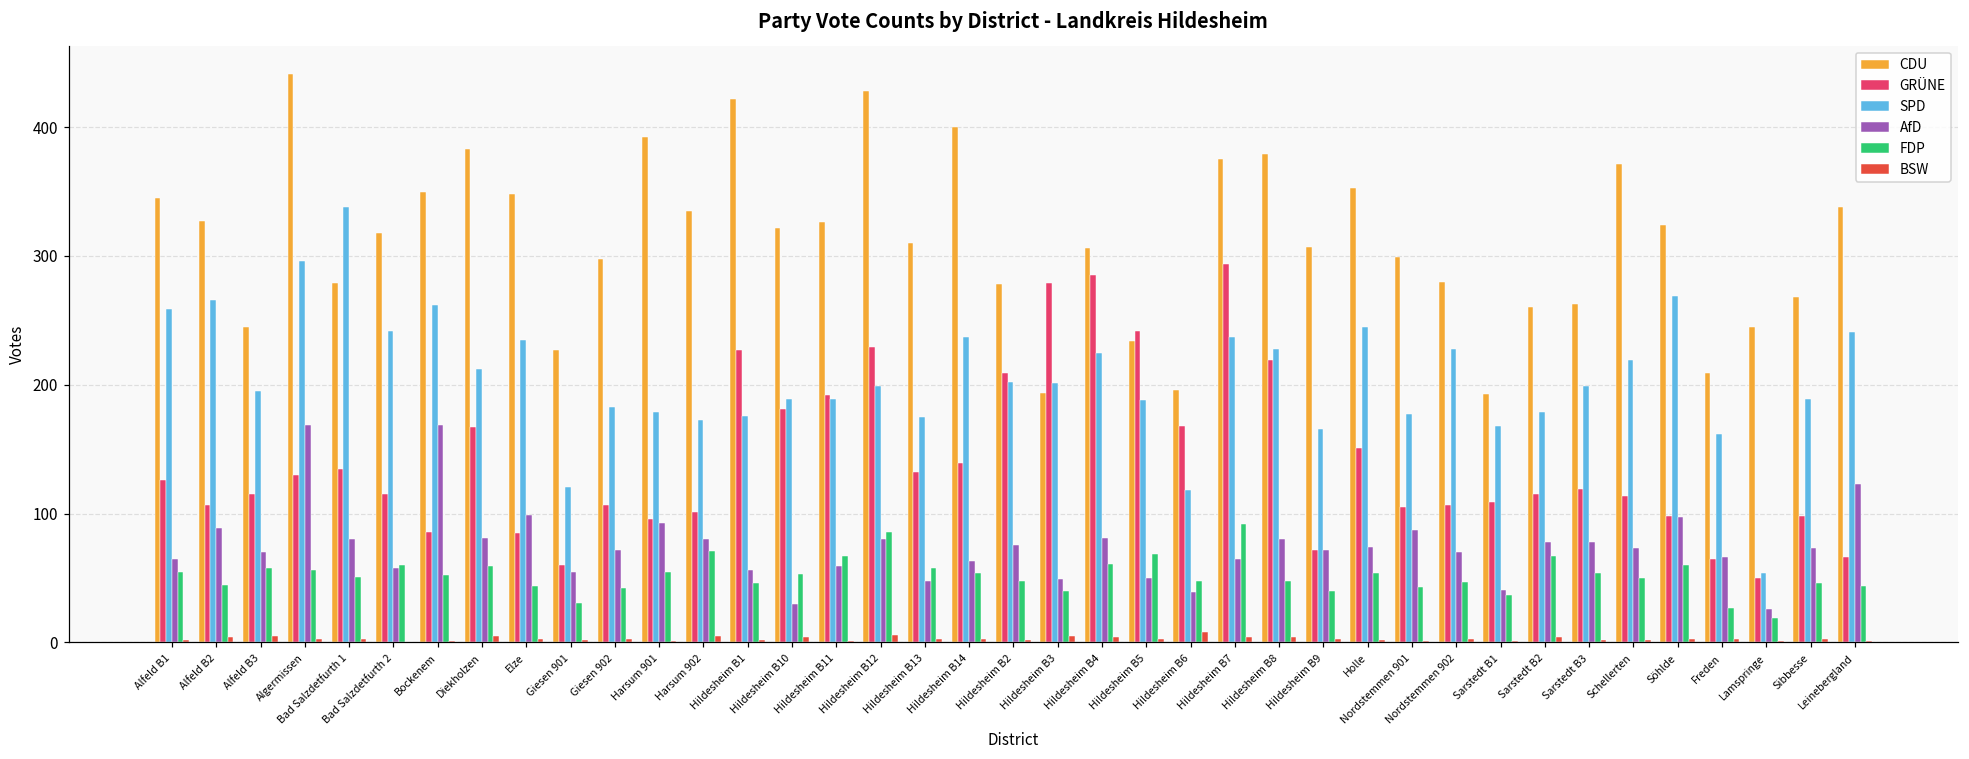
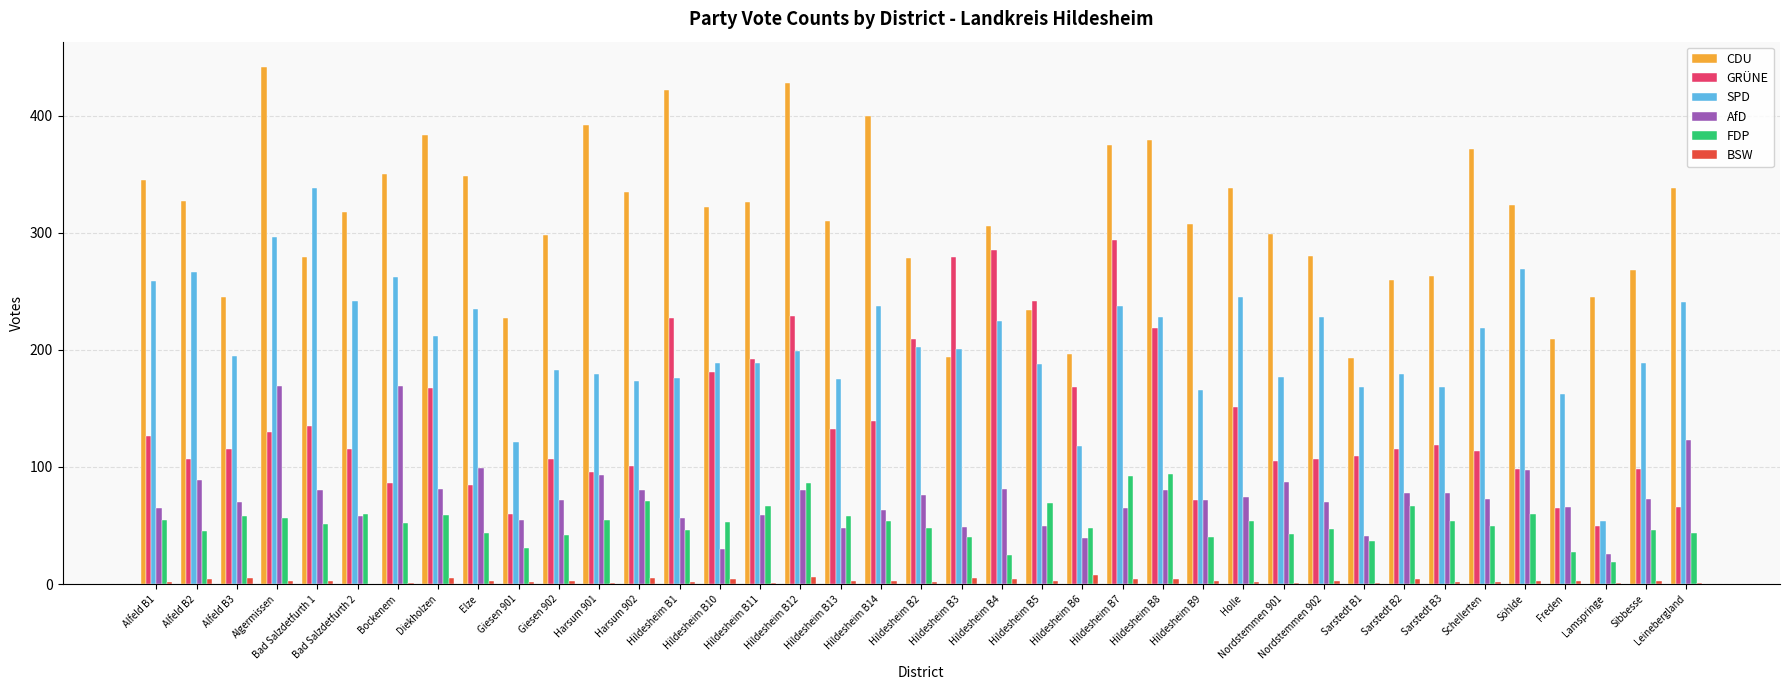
FDP, Hildesheim B4: 61 -> 25
FDP, Hildesheim B8: 48 -> 94
CDU, Holle: 353 -> 338
SPD, Sarstedt B3: 199 -> 168
